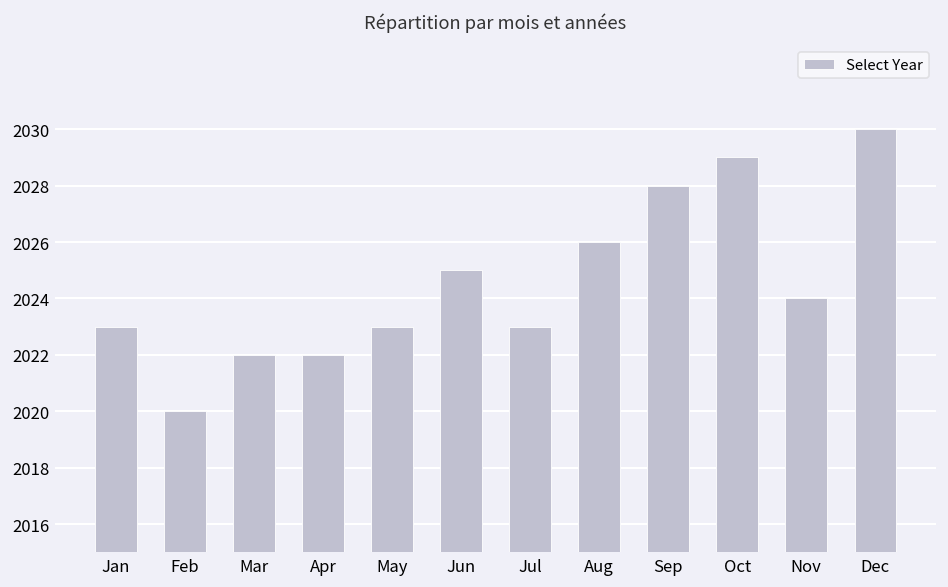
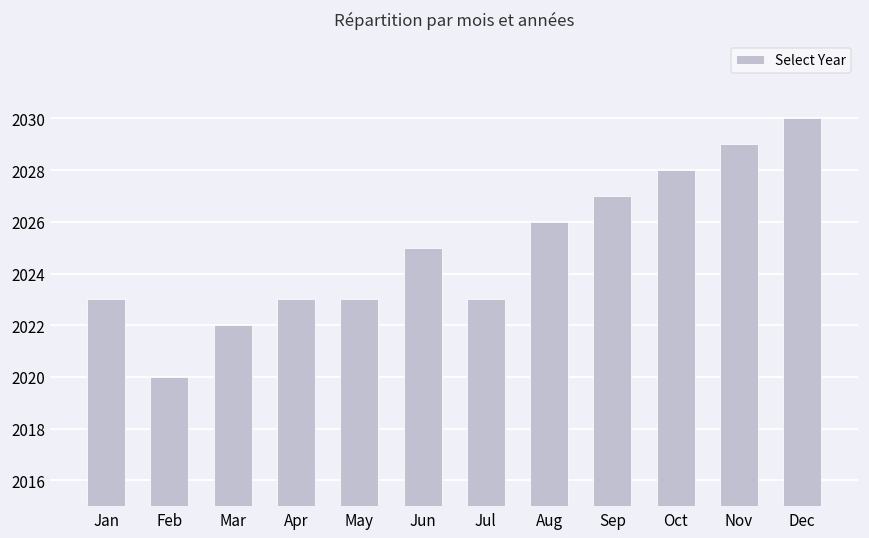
Apr: 2022 -> 2023
Sep: 2028 -> 2027
Oct: 2029 -> 2028
Nov: 2024 -> 2029
